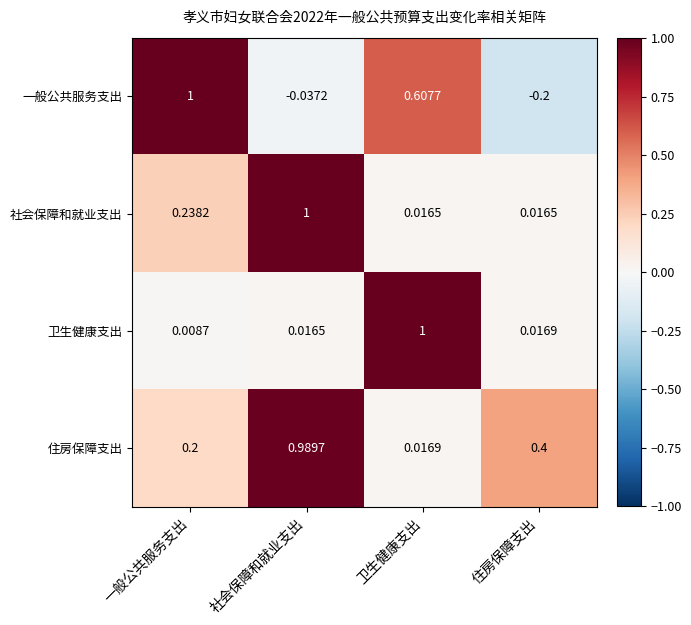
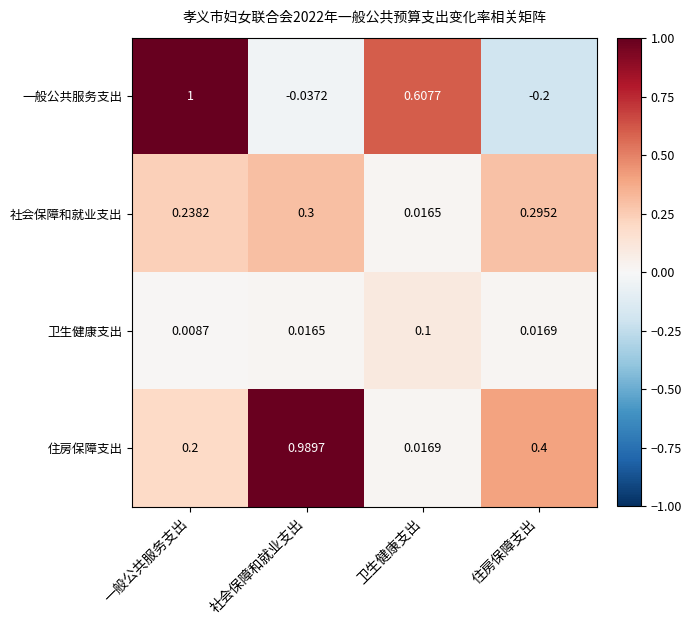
社会保障和就业支出, 社会保障和就业支出: 1 -> 0.3
社会保障和就业支出, 住房保障支出: 0.0165 -> 0.2952
卫生健康支出, 卫生健康支出: 1 -> 0.1
